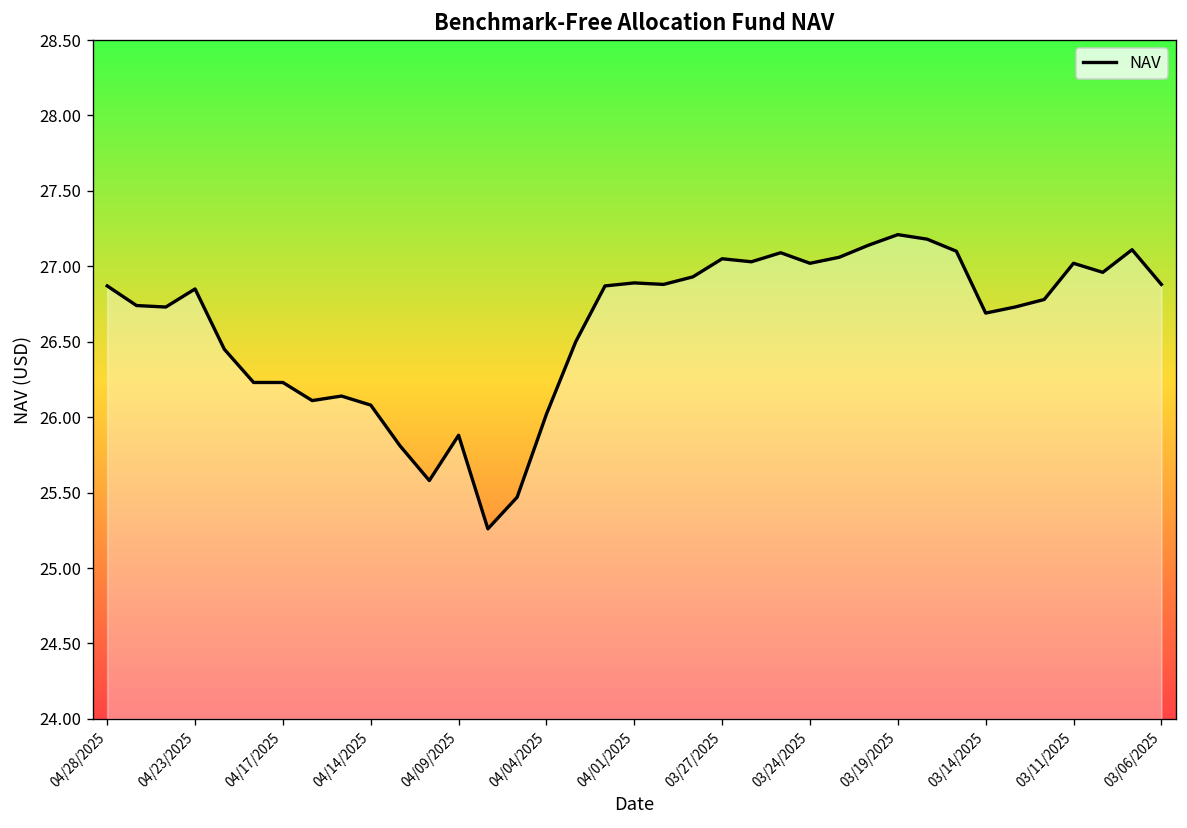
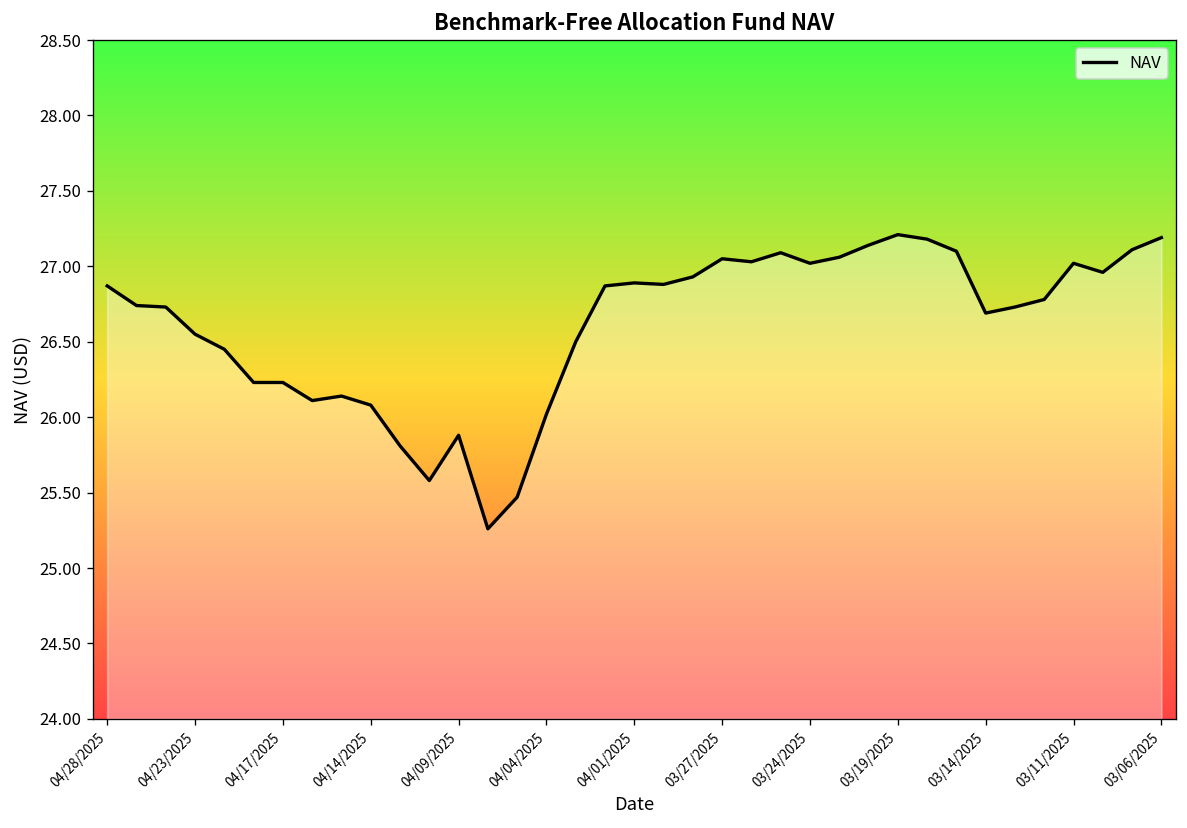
04/23/2025: 26.85 -> 26.55
03/06/2025: 26.88 -> 27.19
